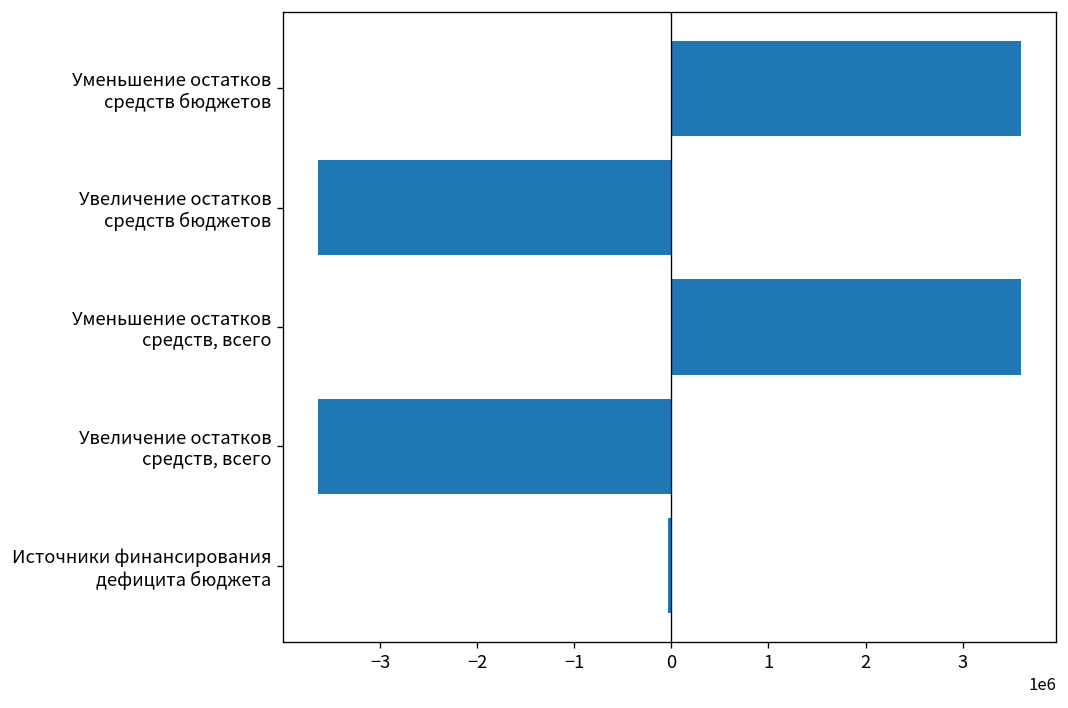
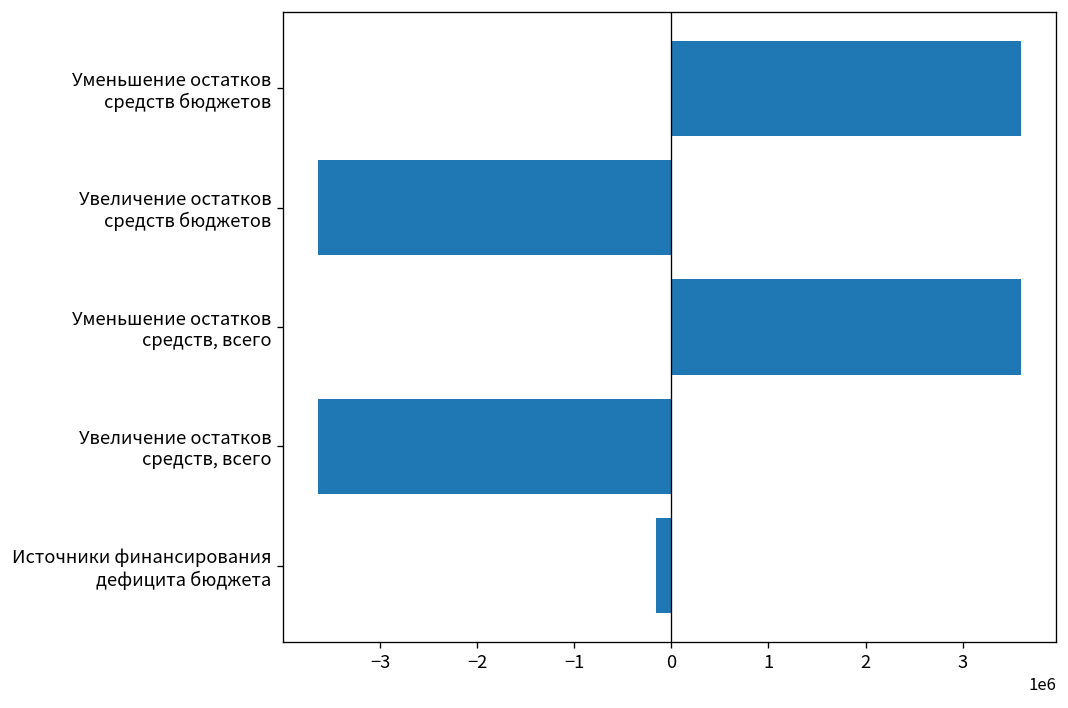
Источники финансирования дефицита бюджета: 0 -> -200000
